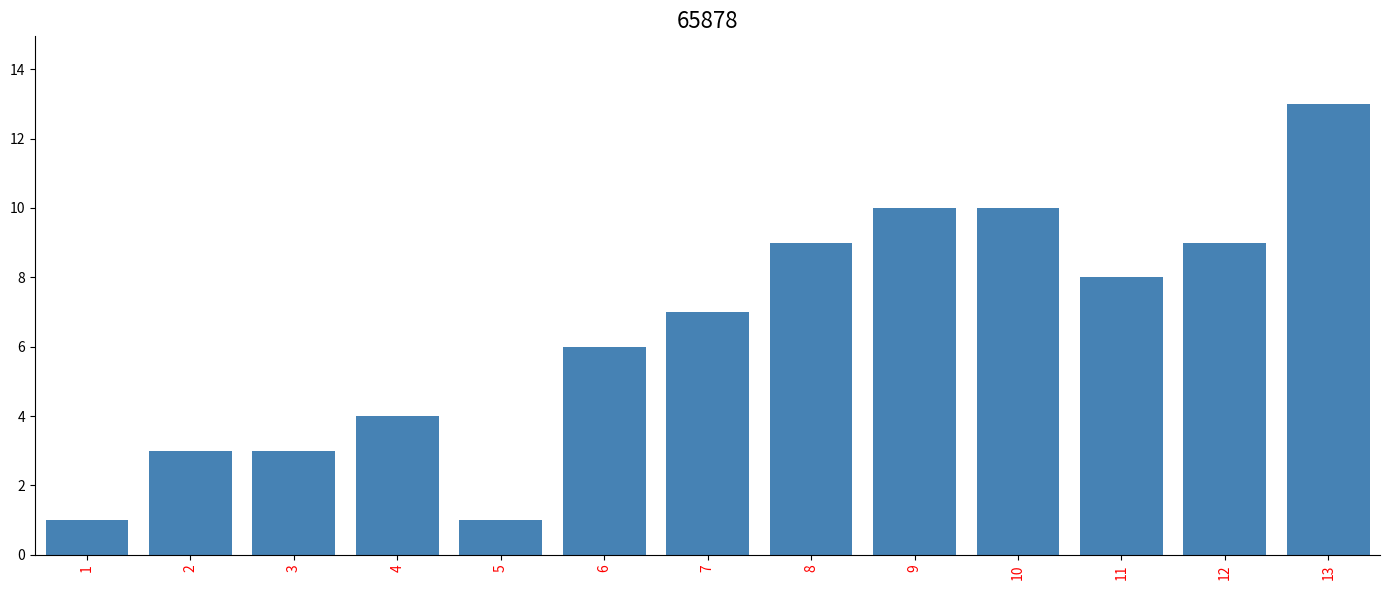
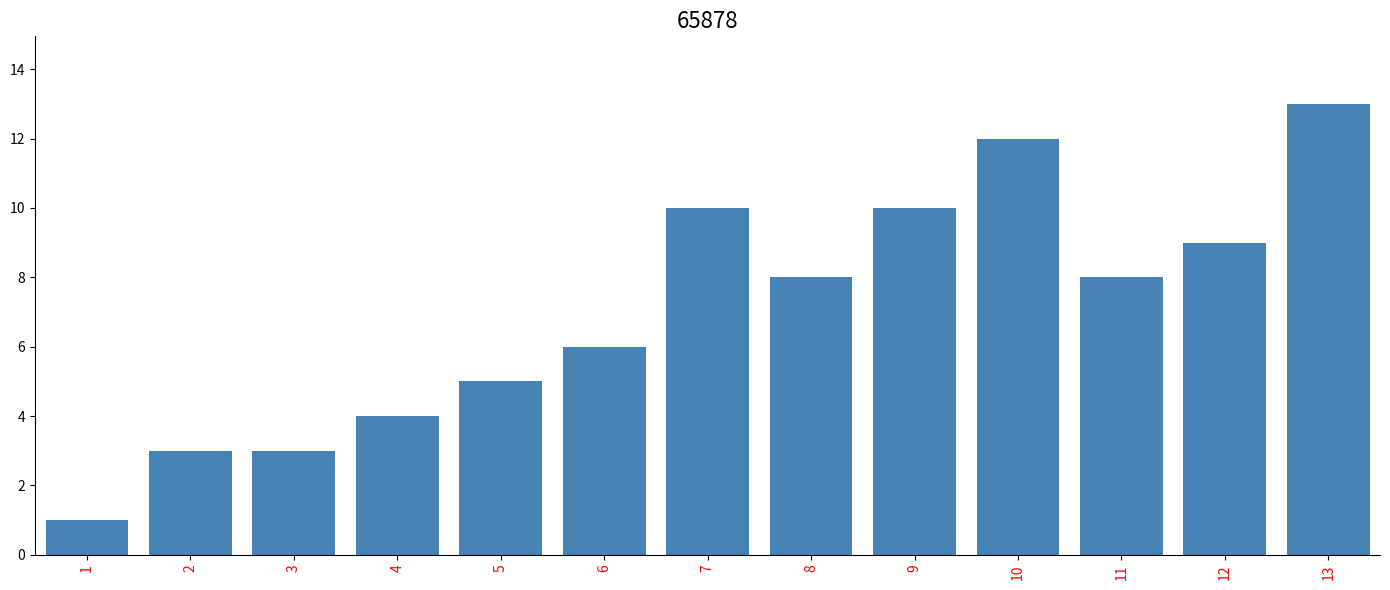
5: 1 -> 5
7: 7 -> 10
8: 9 -> 8
10: 10 -> 12
